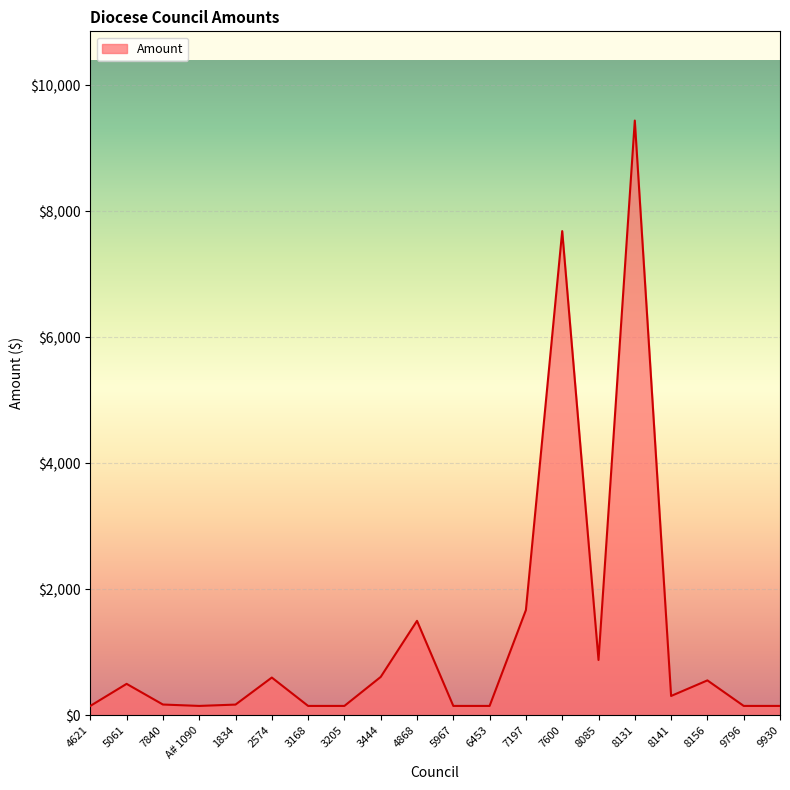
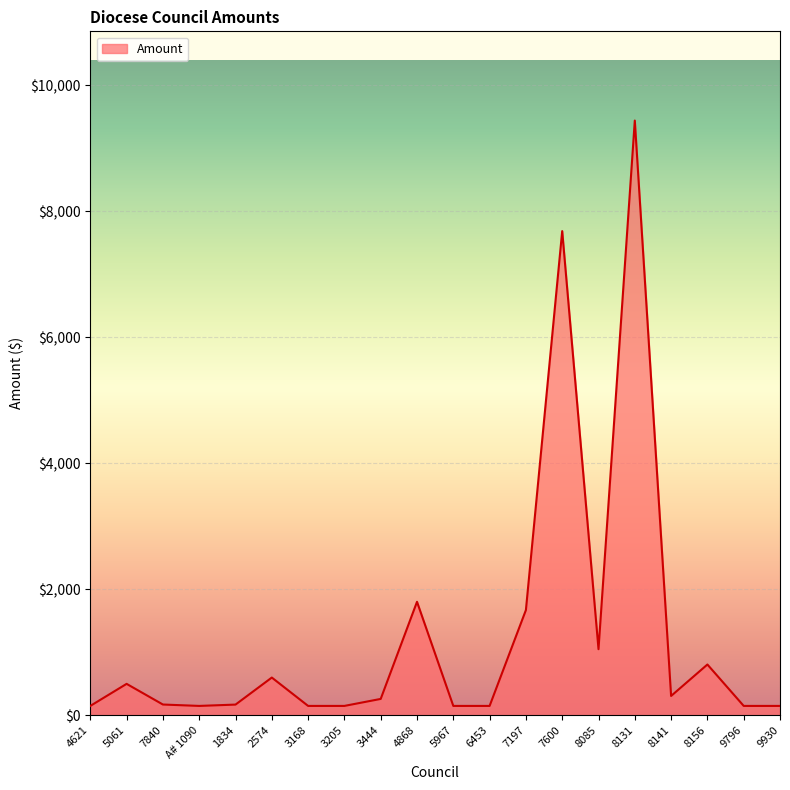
3444: $600 -> $300
4868: $1,500 -> $1,800
8085: $900 -> $1,100
8156: $600 -> $800
